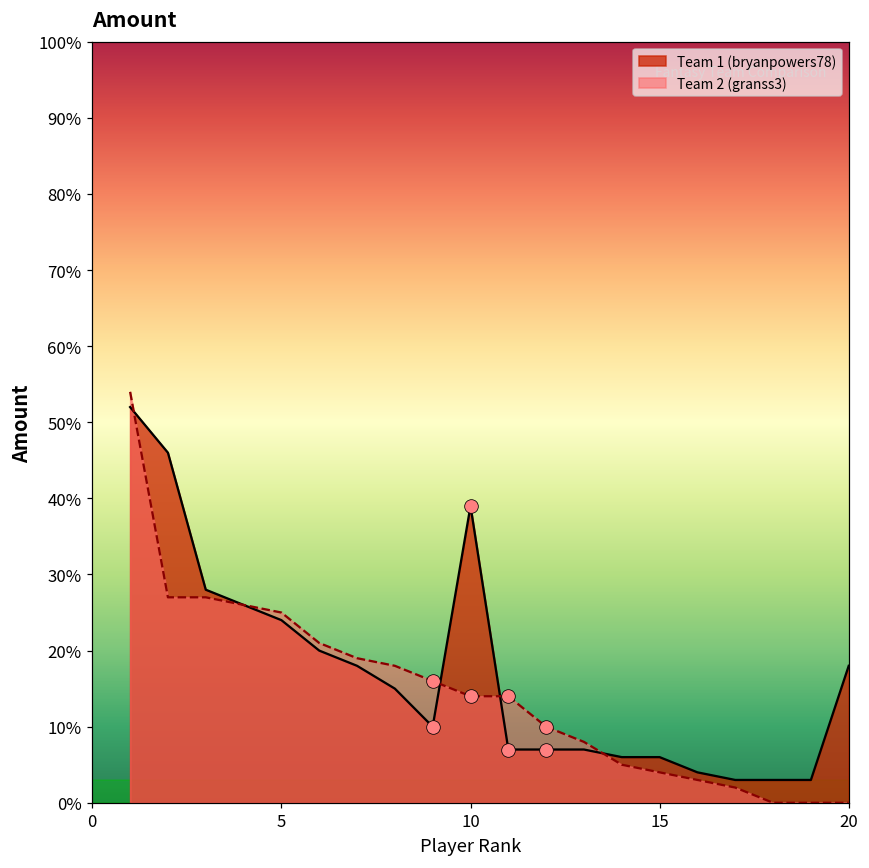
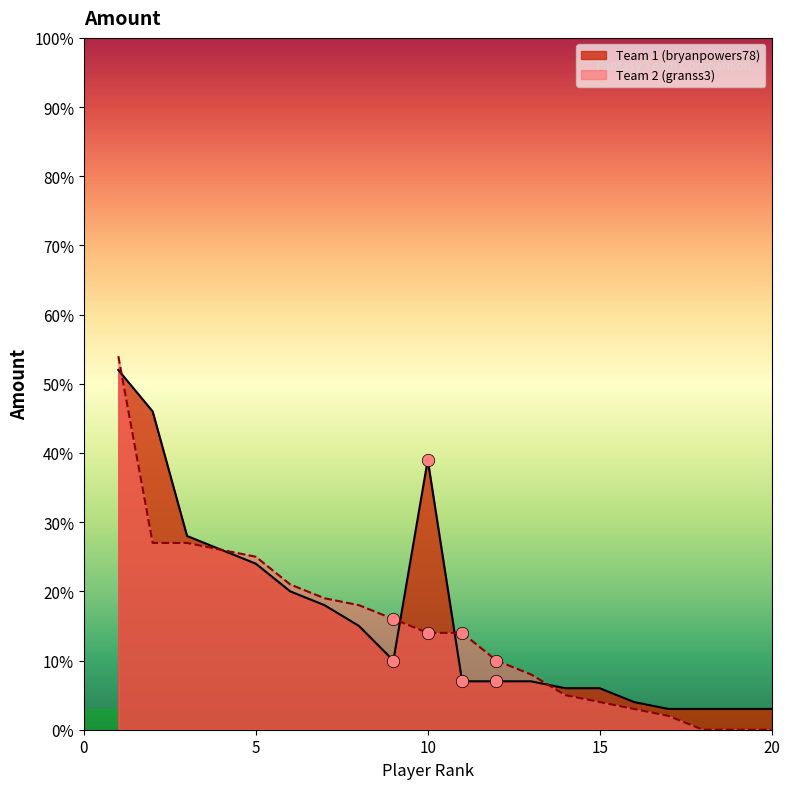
Team 1 (bryanpowers78), 20: 18% -> 3%
